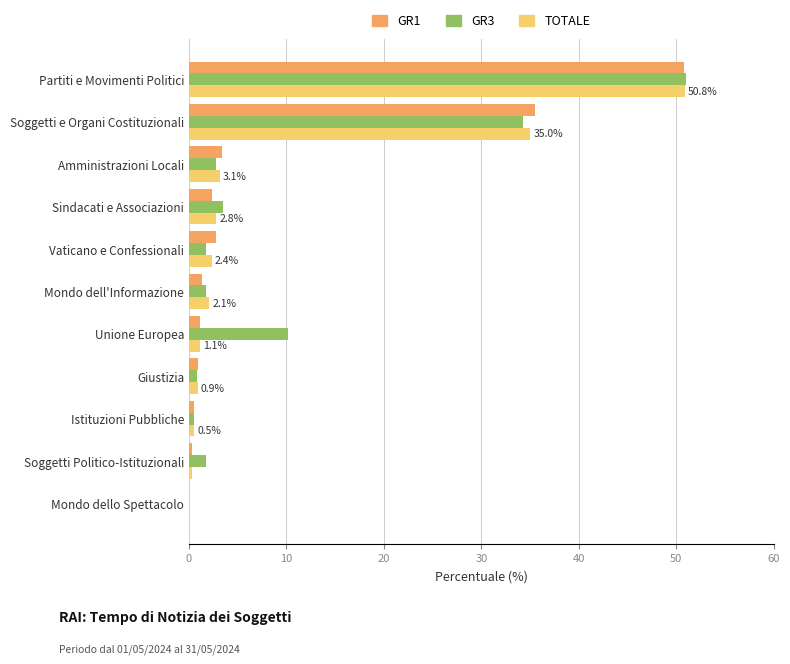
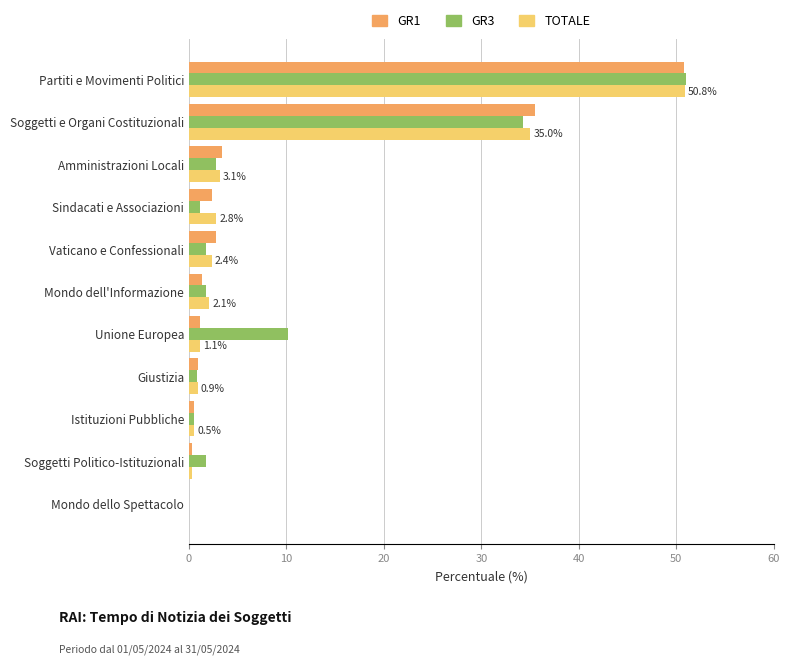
GR3, Sindacati e Associazioni: 4 -> 1
